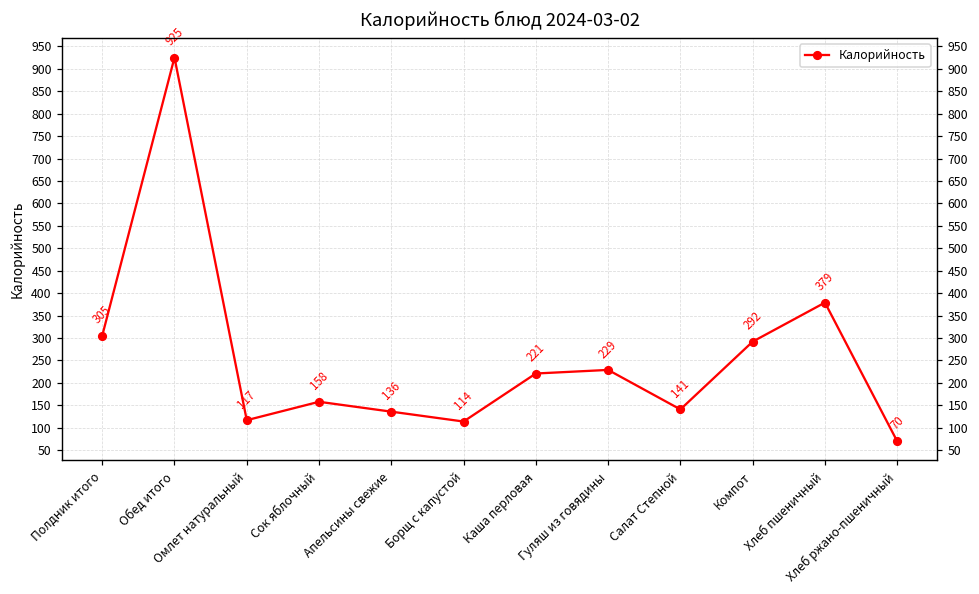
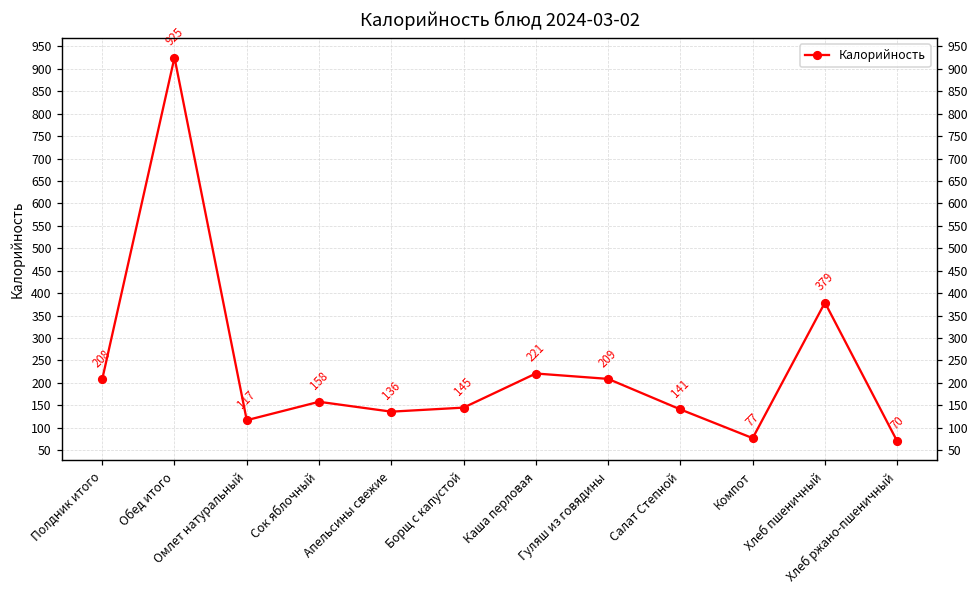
Полдник итого: 305 -> 208
Борщ с капустой: 114 -> 145
Гуляш из говядины: 229 -> 209
Компот: 292 -> 77
